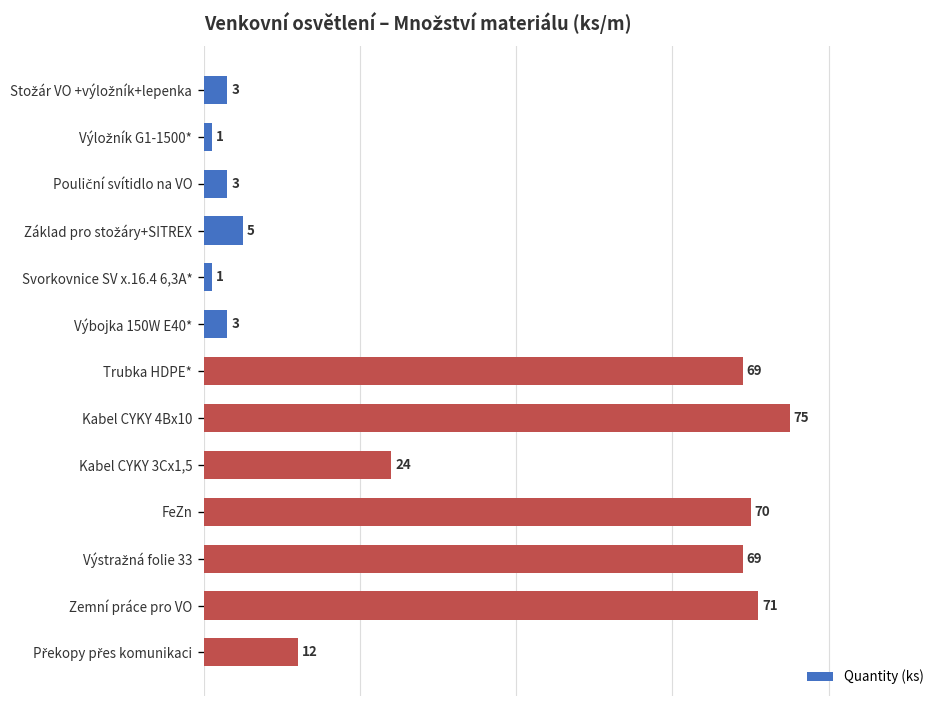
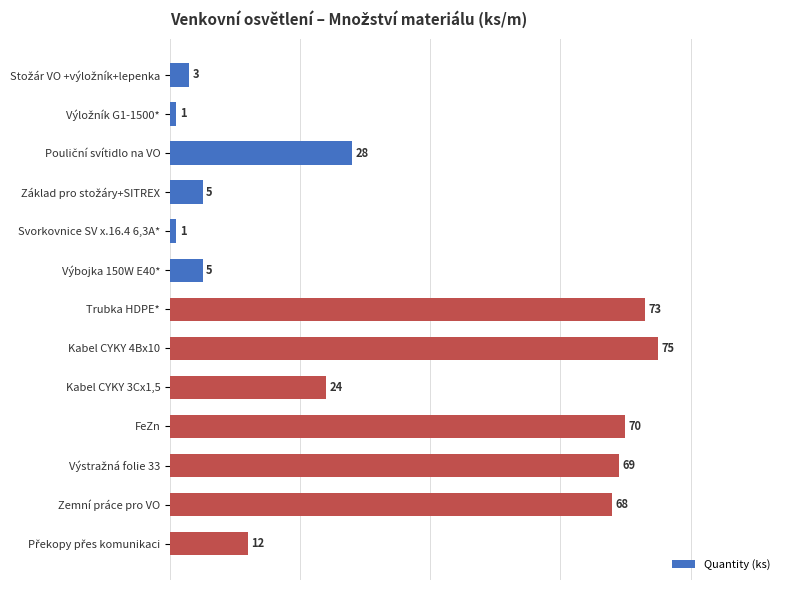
Pouliční svítidlo na VO: 3 -> 28
Výbojka 150W E40*: 3 -> 5
Trubka HDPE*: 69 -> 73
Zemní práce pro VO: 71 -> 68
